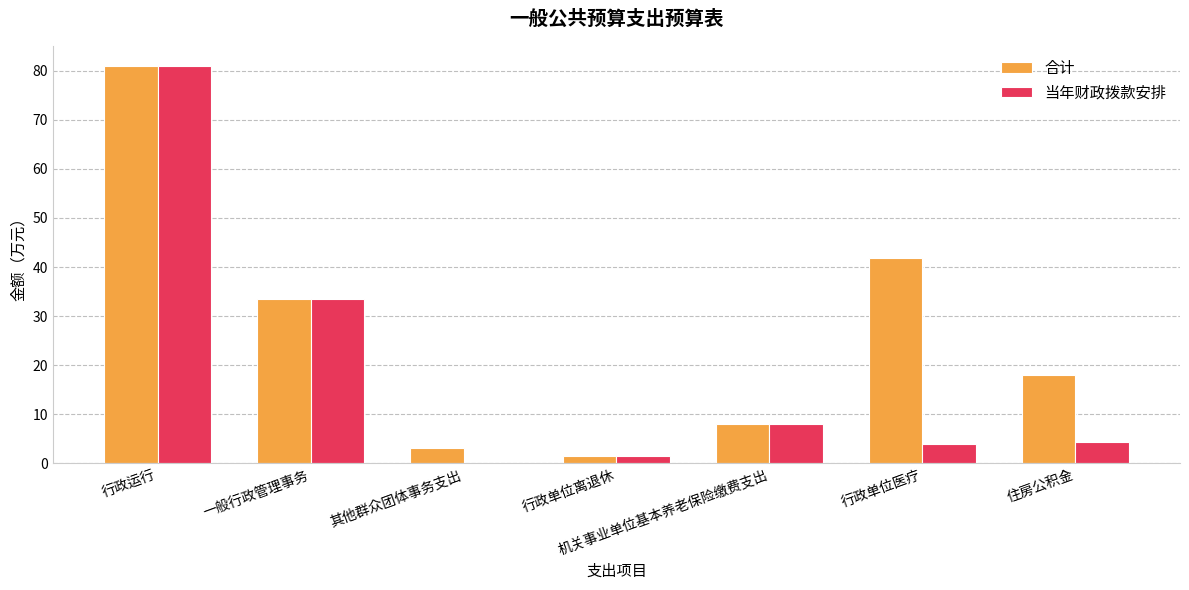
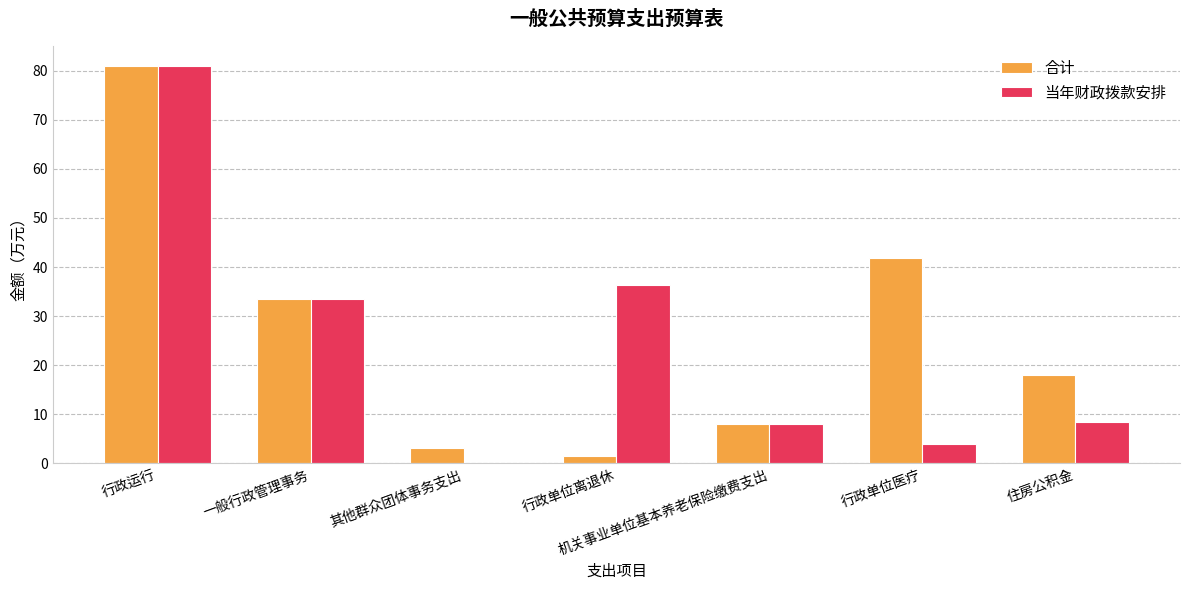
当年财政拨款安排, 行政单位离退休: 1 -> 36
当年财政拨款安排, 住房公积金: 4 -> 8
